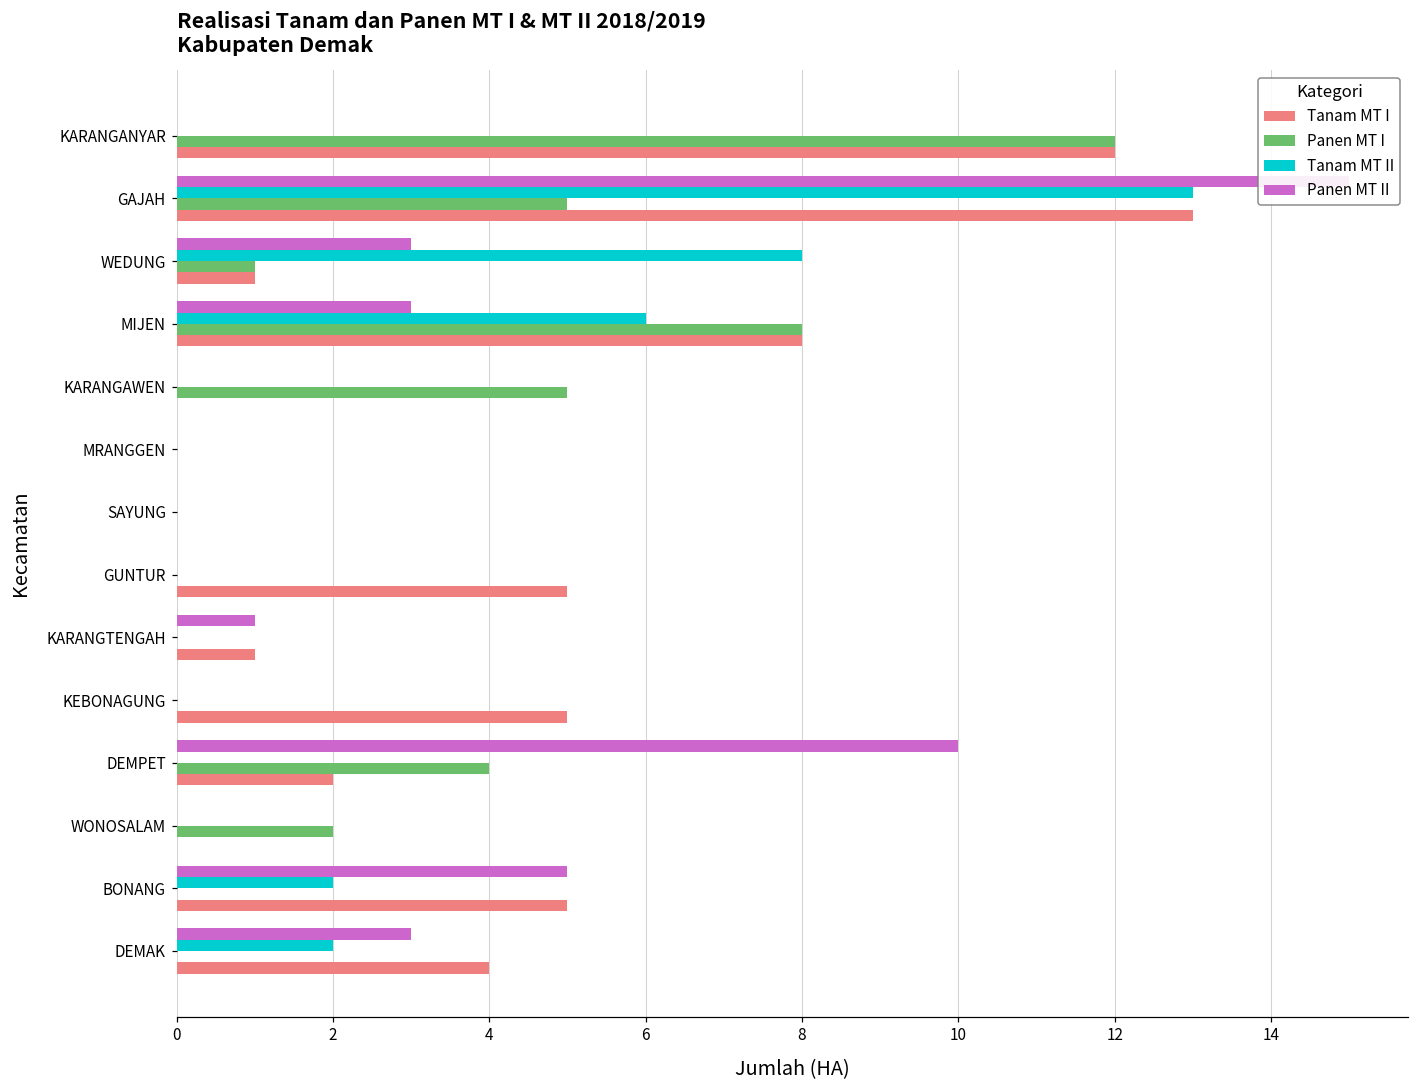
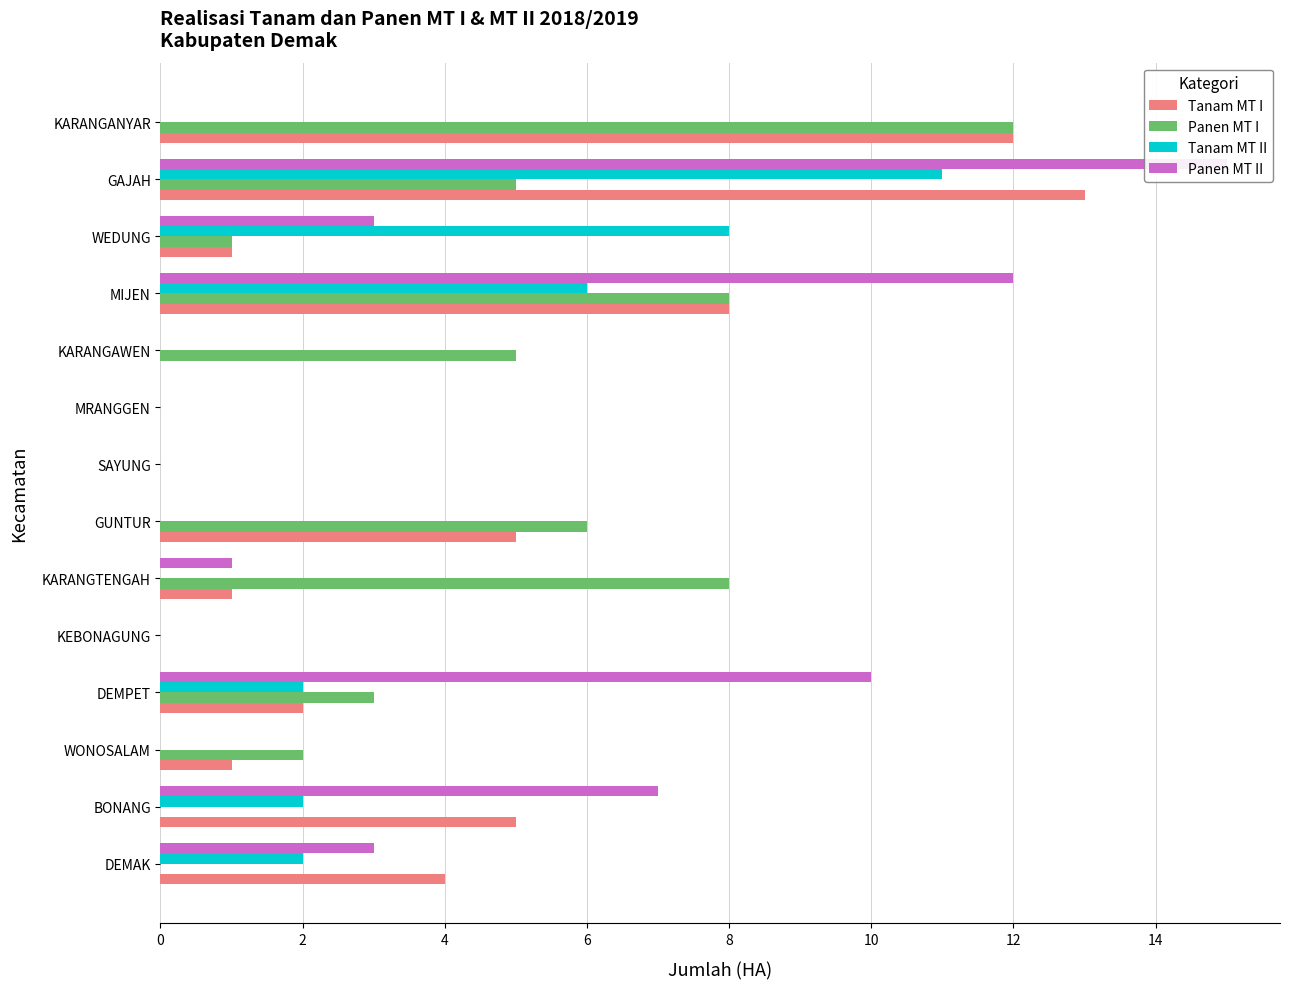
Tanam MT II, GAJAH: 13 -> 11
Panen MT II, MIJEN: 3 -> 12
Panen MT I, GUNTUR: 0 -> 6
Panen MT I, KARANGTENGAH: 0 -> 8
Tanam MT I, KEBONAGUNG: 5 -> 0
Tanam MT II, DEMPET: 0 -> 2
Panen MT I, DEMPET: 4 -> 3
Tanam MT I, WONOSALAM: 0 -> 1
Panen MT II, BONANG: 5 -> 7
